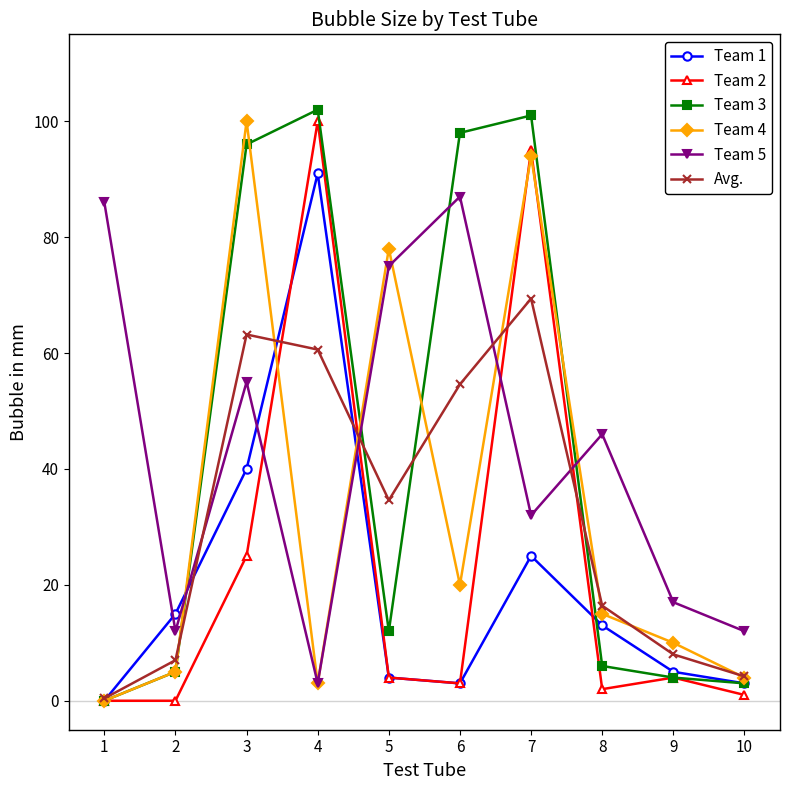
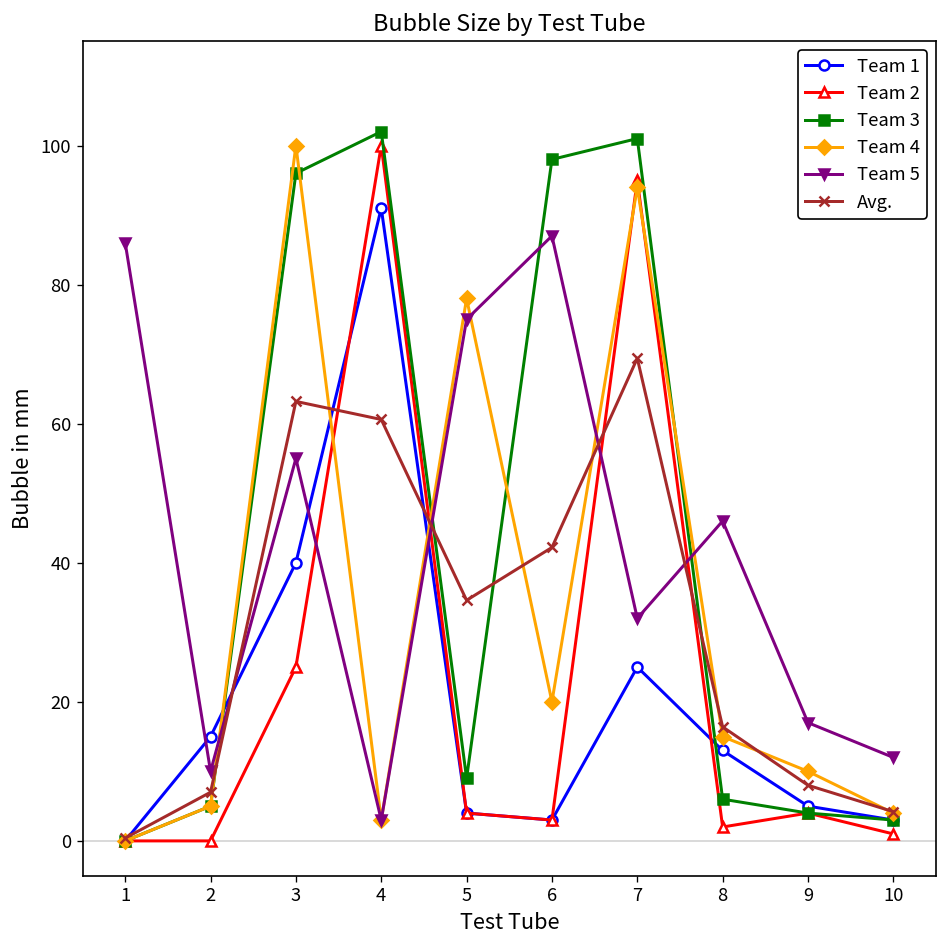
Team 5, 2: 12 -> 10
Team 3, 5: 12 -> 9
Avg., 6: 55 -> 42
